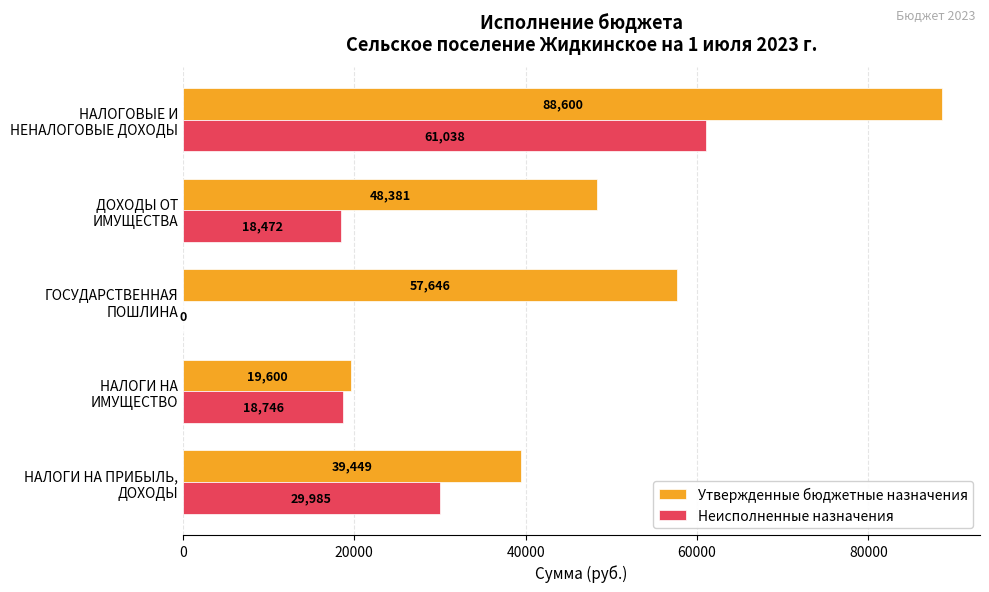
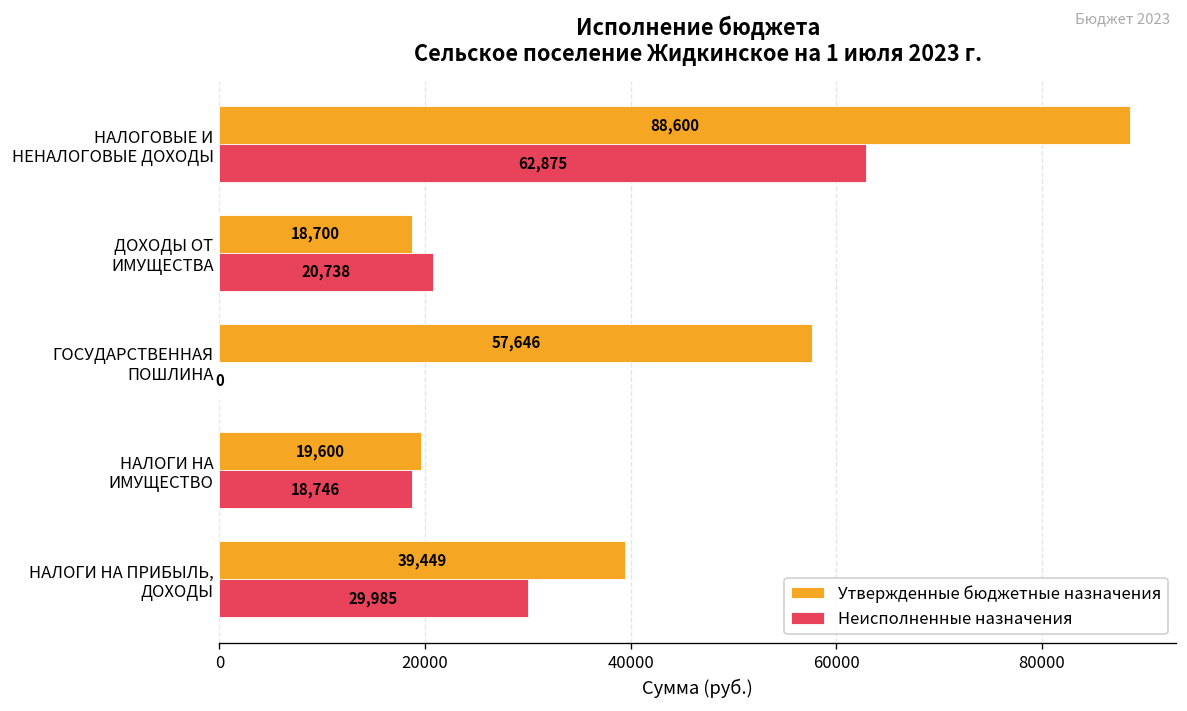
Неисполненные назначения, НАЛОГОВЫЕ И НЕНАЛОГОВЫЕ ДОХОДЫ: 61,038 -> 62,875
Утвержденные бюджетные назначения, ДОХОДЫ ОТ ИМУЩЕСТВА: 48,381 -> 18,700
Неисполненные назначения, ДОХОДЫ ОТ ИМУЩЕСТВА: 18,472 -> 20,738
